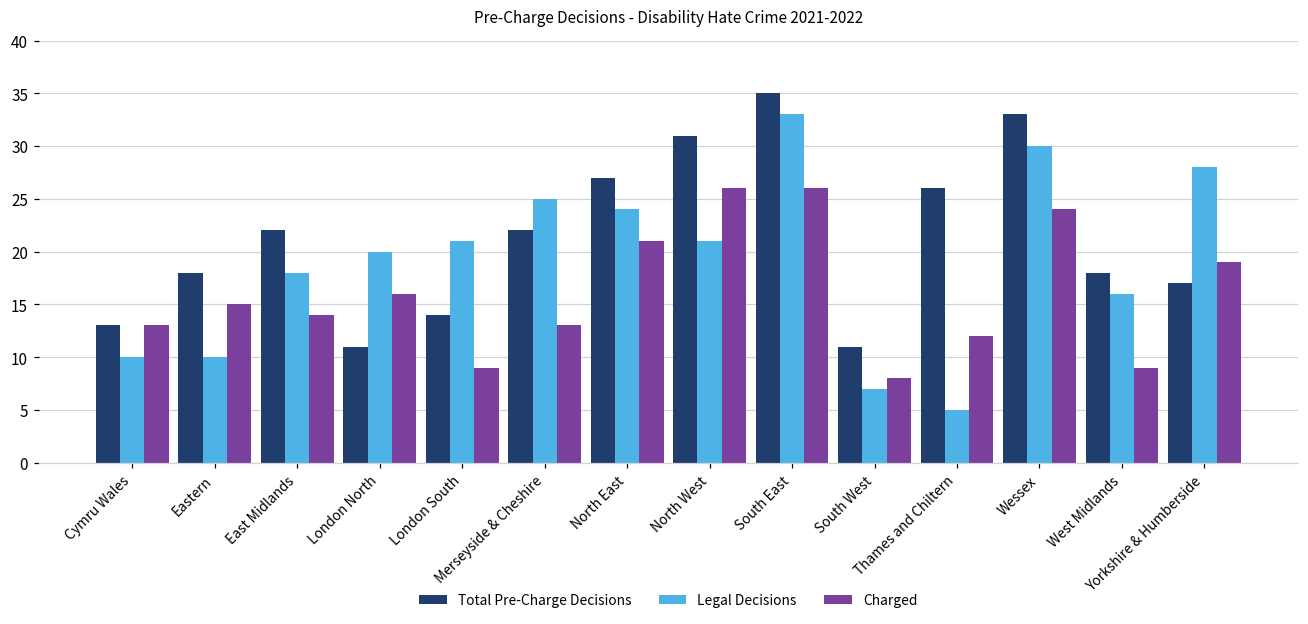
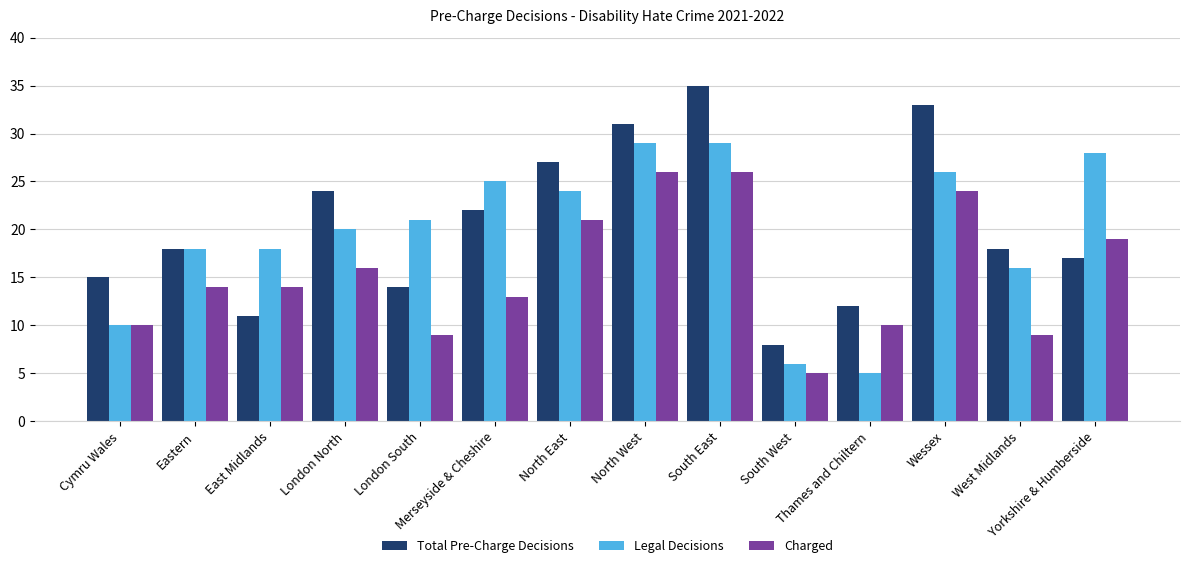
Total Pre-Charge Decisions, Cymru Wales: 13 -> 15
Charged, Cymru Wales: 13 -> 10
Legal Decisions, Eastern: 10 -> 18
Charged, Eastern: 15 -> 14
Total Pre-Charge Decisions, East Midlands: 22 -> 11
Total Pre-Charge Decisions, London North: 11 -> 24
Legal Decisions, North West: 21 -> 29
Legal Decisions, South East: 33 -> 29
Total Pre-Charge Decisions, South West: 11 -> 8
Legal Decisions, South West: 7 -> 6
Charged, South West: 8 -> 5
Total Pre-Charge Decisions, Thames and Chiltern: 26 -> 12
Charged, Thames and Chiltern: 12 -> 10
Legal Decisions, Wessex: 30 -> 26
